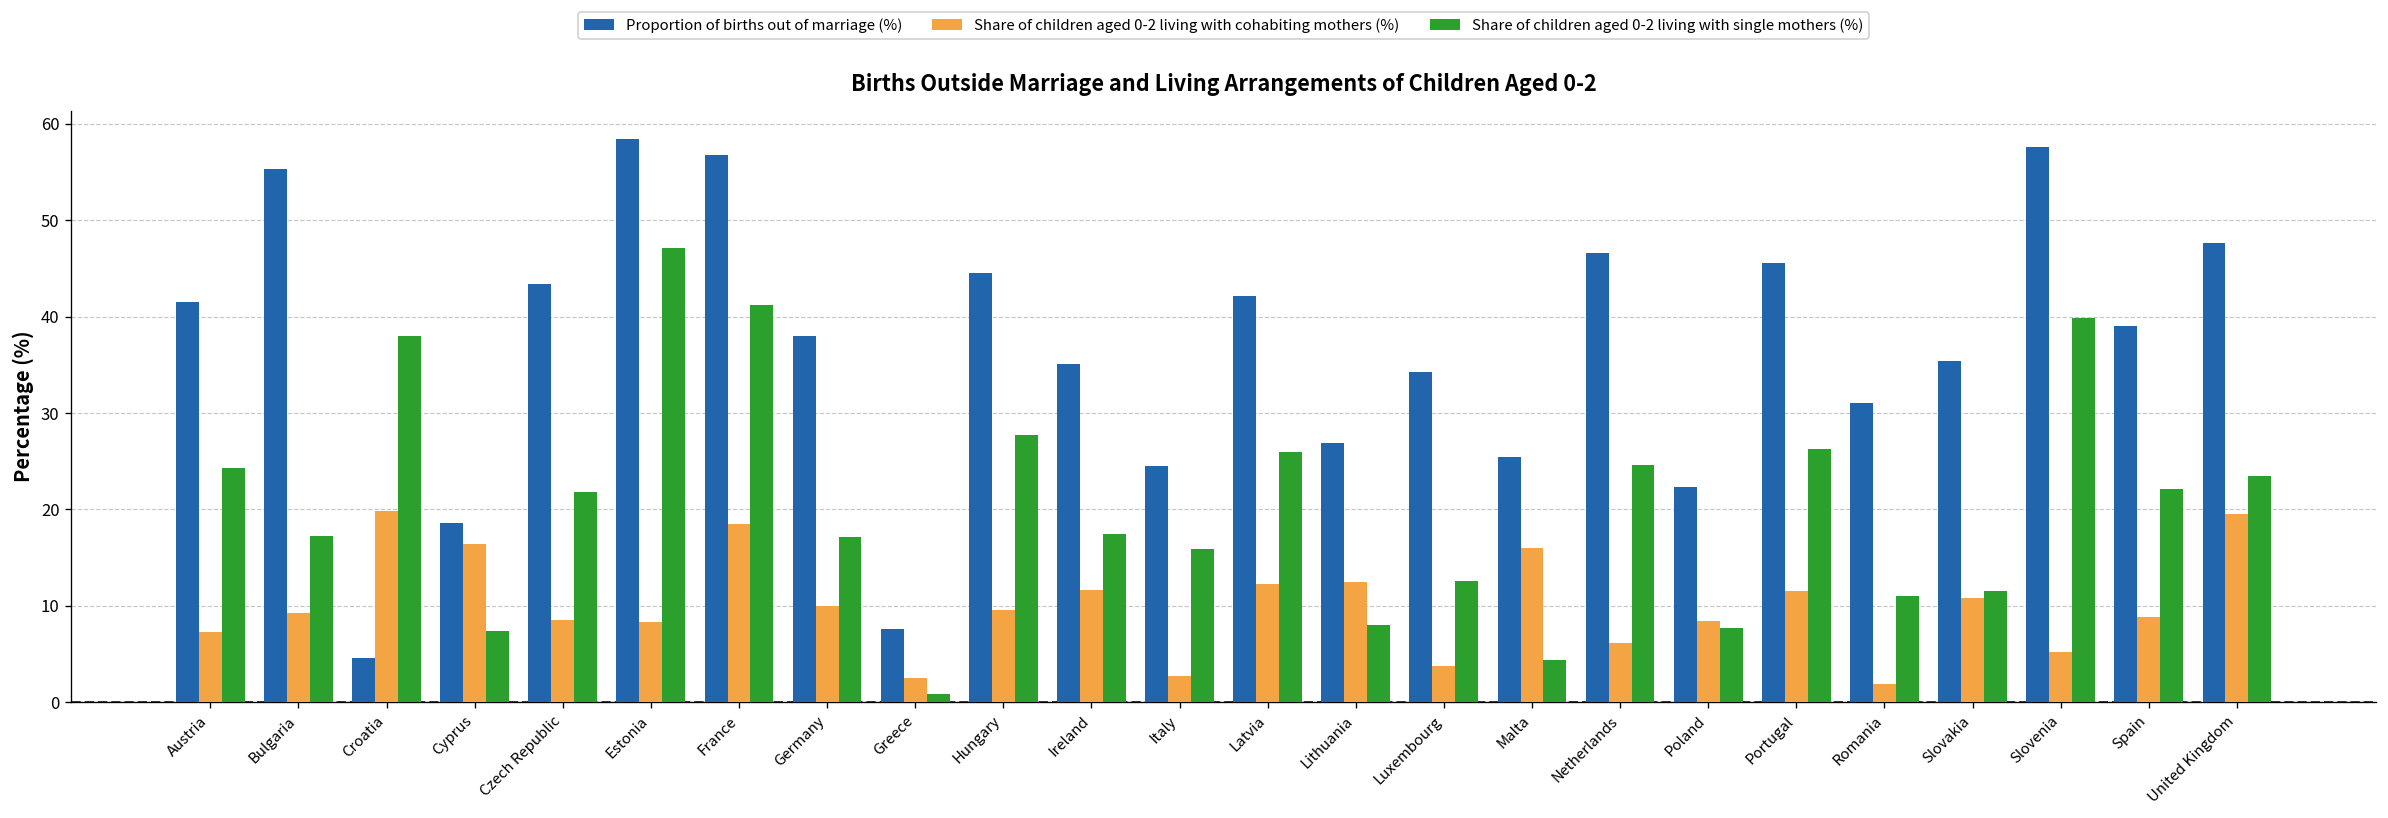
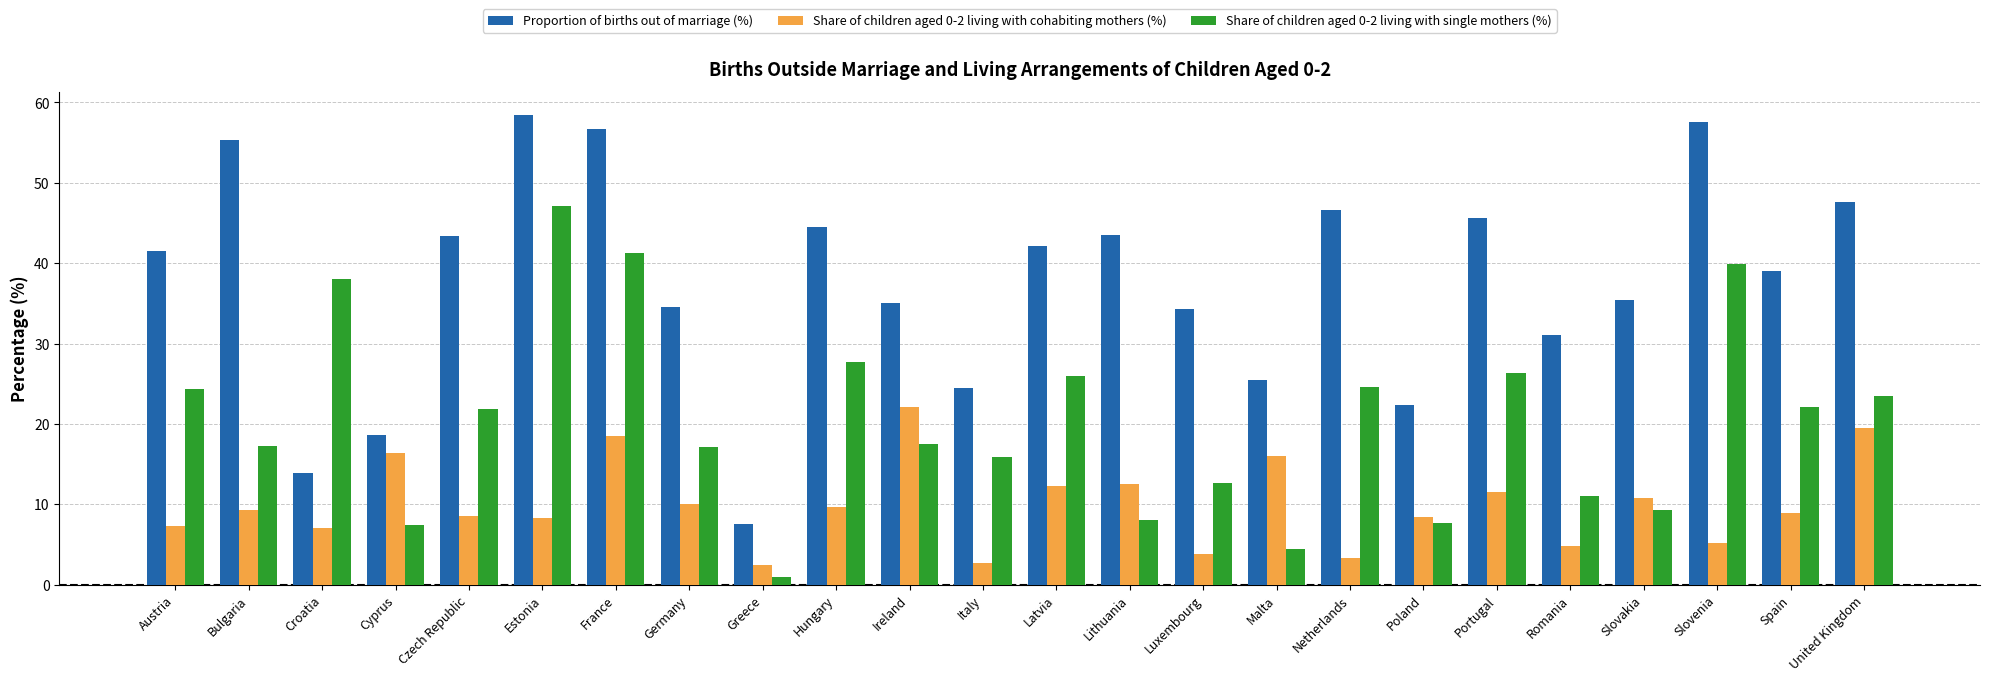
Proportion of births out of marriage (%), Croatia: 5 -> 14
Share of children aged 0-2 living with cohabiting mothers (%), Croatia: 20 -> 7
Proportion of births out of marriage (%), Germany: 38 -> 35
Share of children aged 0-2 living with cohabiting mothers (%), Ireland: 12 -> 22
Proportion of births out of marriage (%), Lithuania: 27 -> 44
Share of children aged 0-2 living with cohabiting mothers (%), Netherlands: 6 -> 3
Share of children aged 0-2 living with cohabiting mothers (%), Romania: 2 -> 5
Share of children aged 0-2 living with single mothers (%), Slovakia: 12 -> 9
